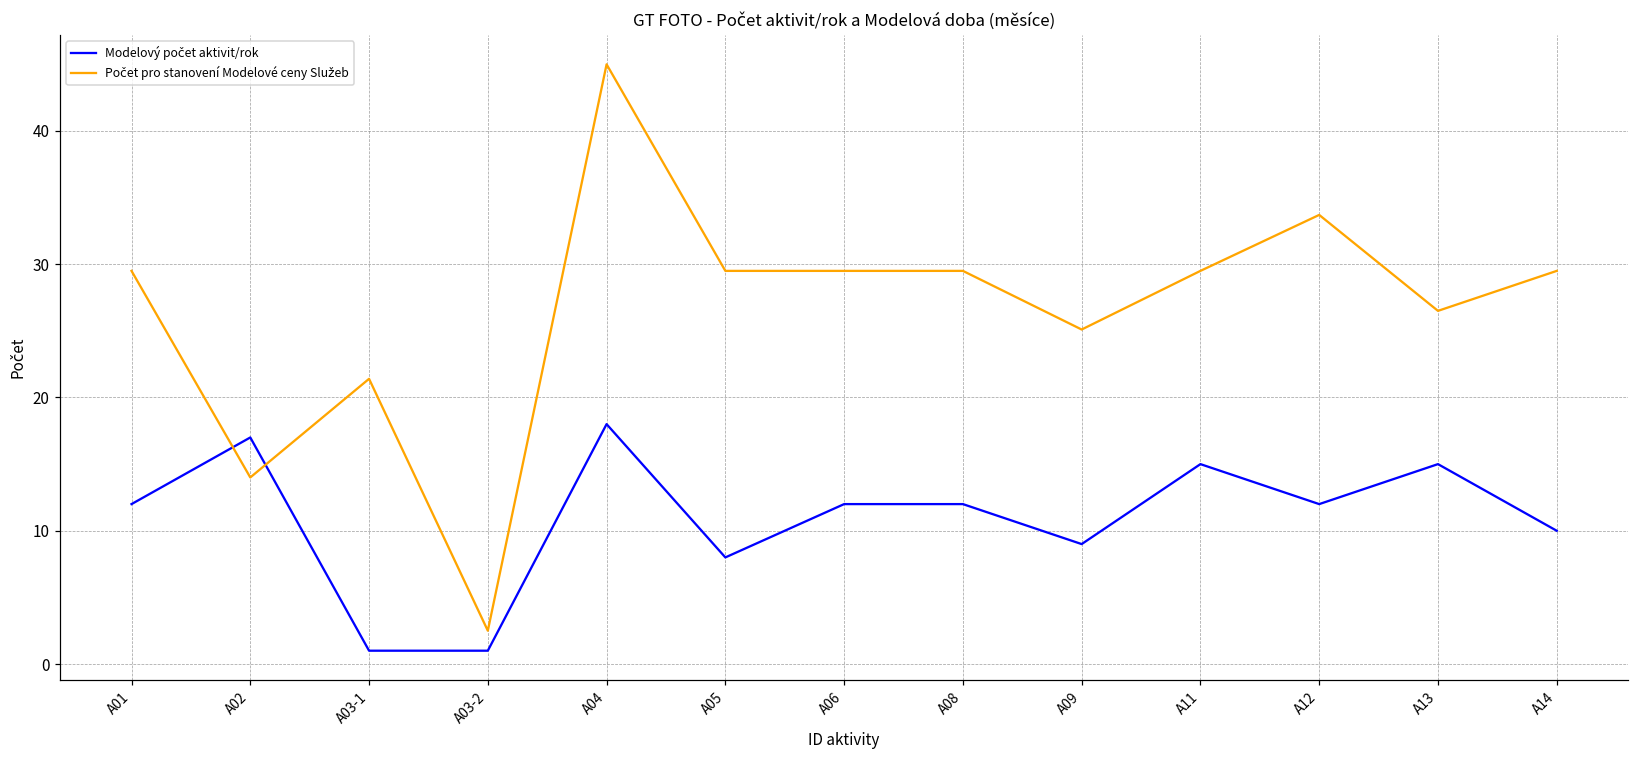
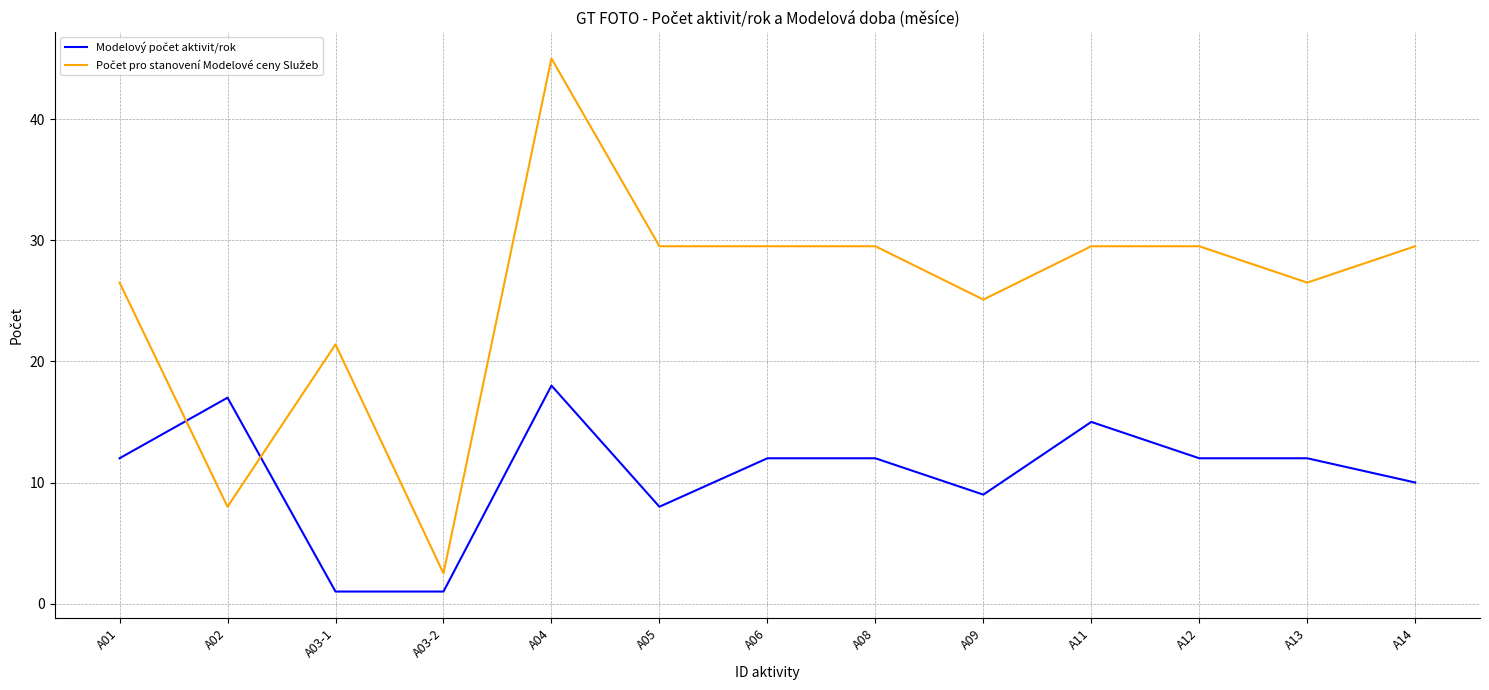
Počet pro stanovení Modelové ceny Služeb, A01: 29.5 -> 26.5
Počet pro stanovení Modelové ceny Služeb, A02: 14 -> 8
Počet pro stanovení Modelové ceny Služeb, A12: 33.7 -> 29.5
Modelový počet aktivit/rok, A13: 15 -> 12
